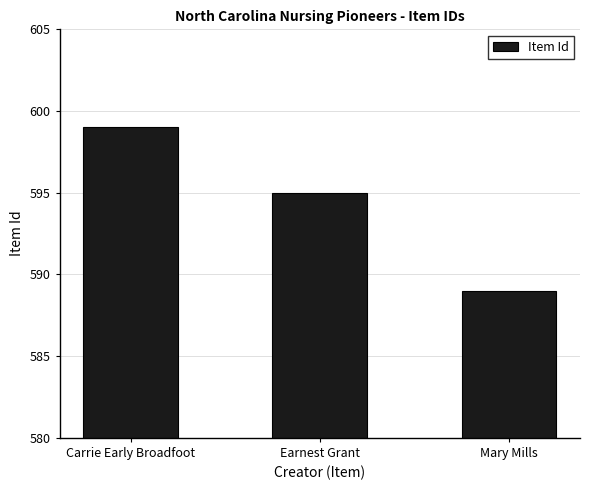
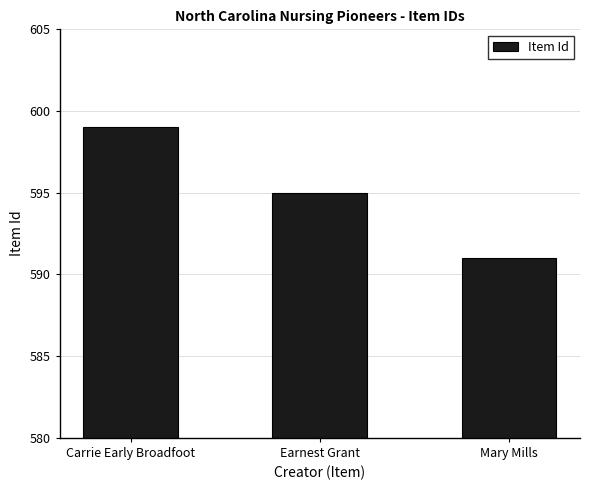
Mary Mills: 589 -> 591
